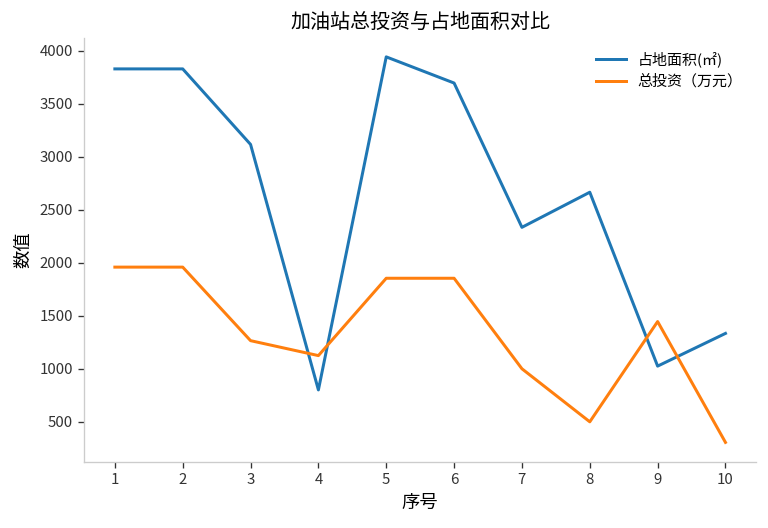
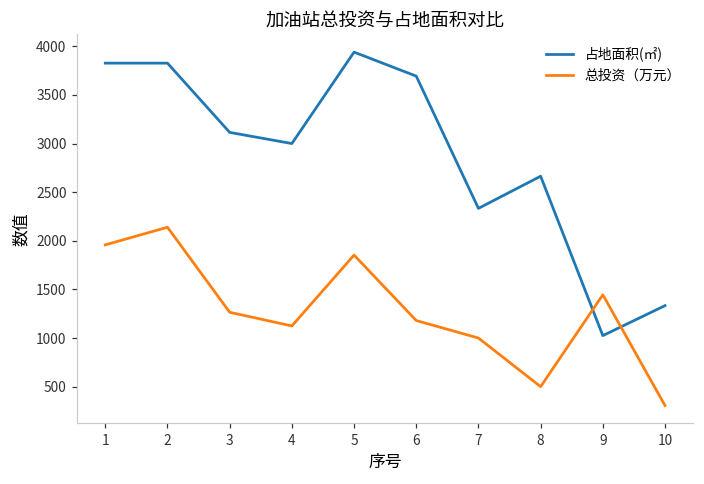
总投资（万元）, 2: 2000 -> 2100
占地面积(㎡), 4: 800 -> 3000
总投资（万元）, 6: 1900 -> 1200
